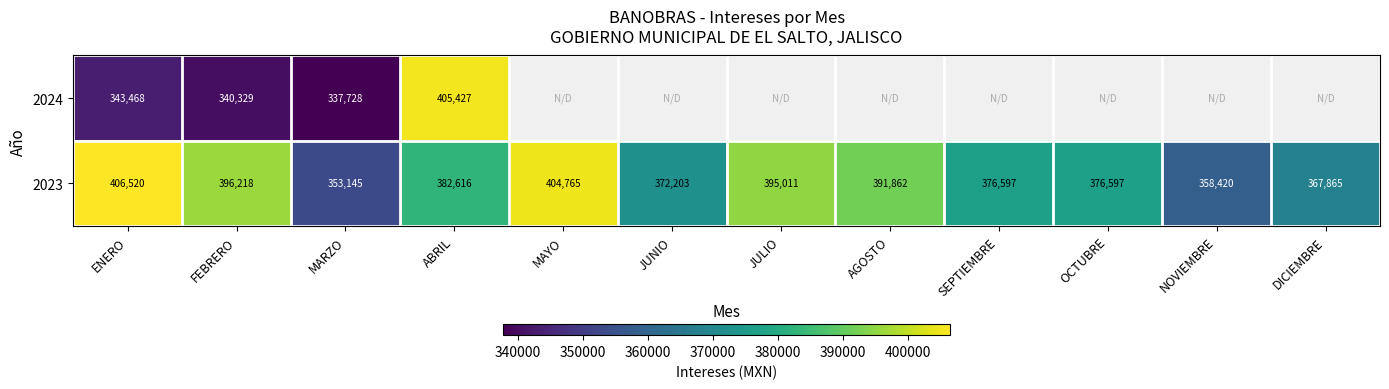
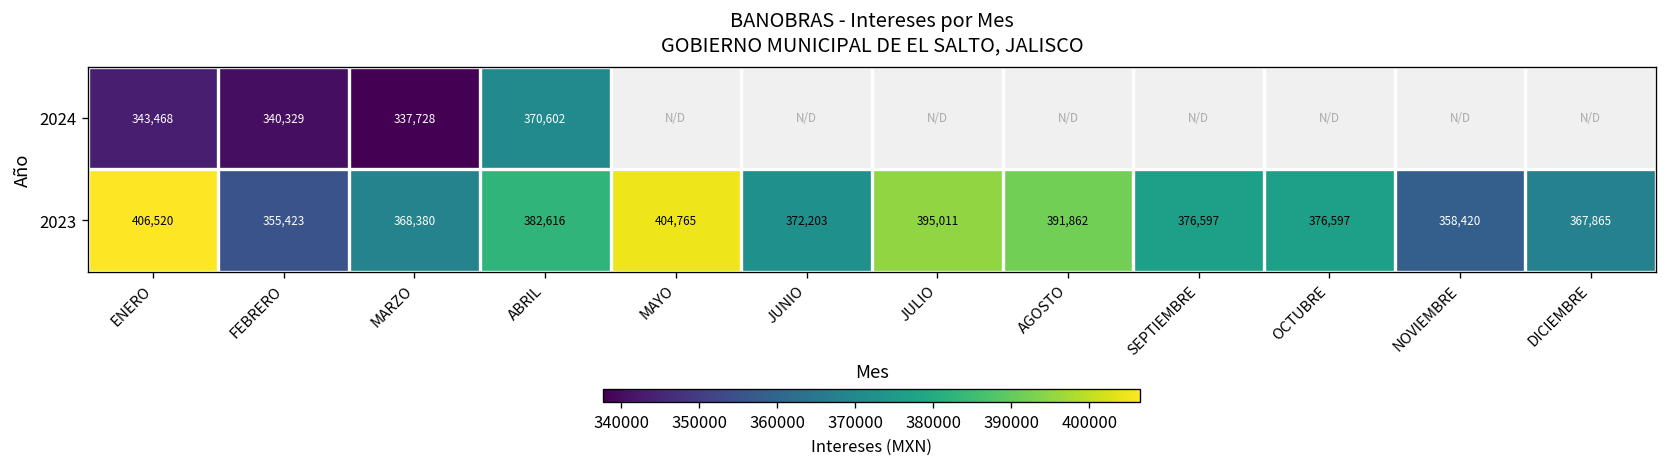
2024, ABRIL: 405,427 -> 370,602
2023, FEBRERO: 396,218 -> 355,423
2023, MARZO: 353,145 -> 368,380
